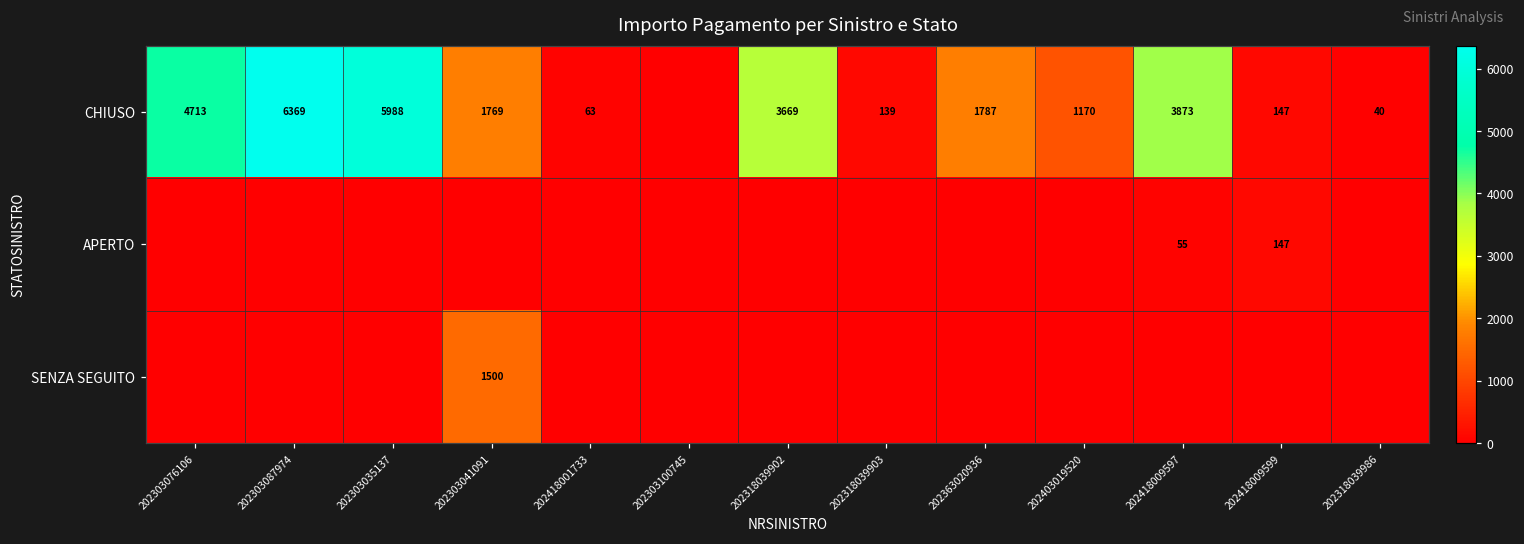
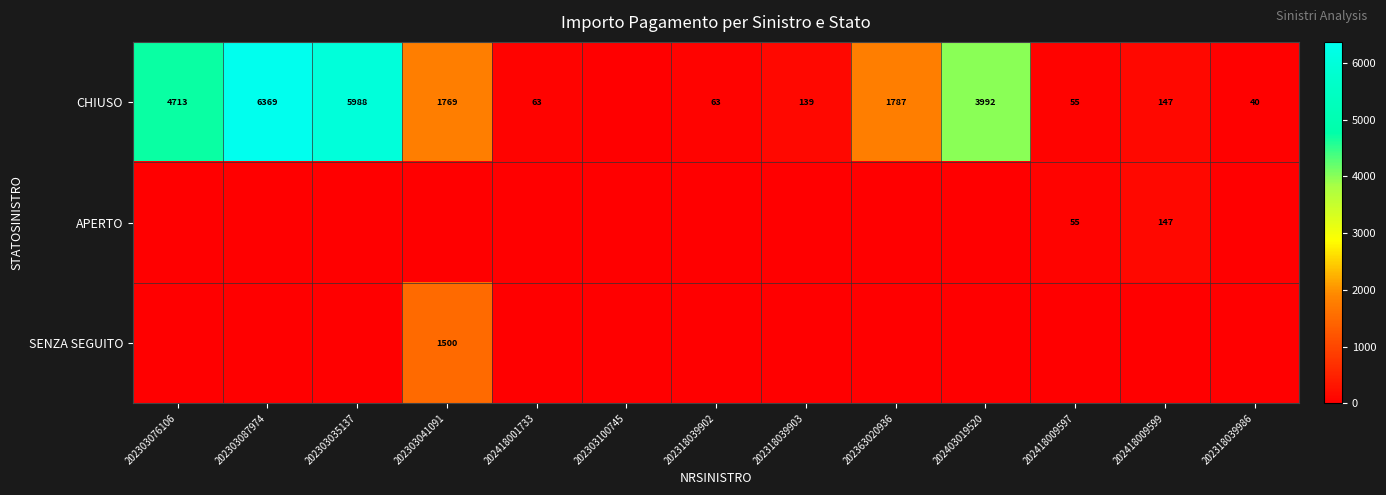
CHIUSO, 202318039902: 3669 -> 63
CHIUSO, 202403019520: 1170 -> 3992
CHIUSO, 202418009597: 3873 -> 55
